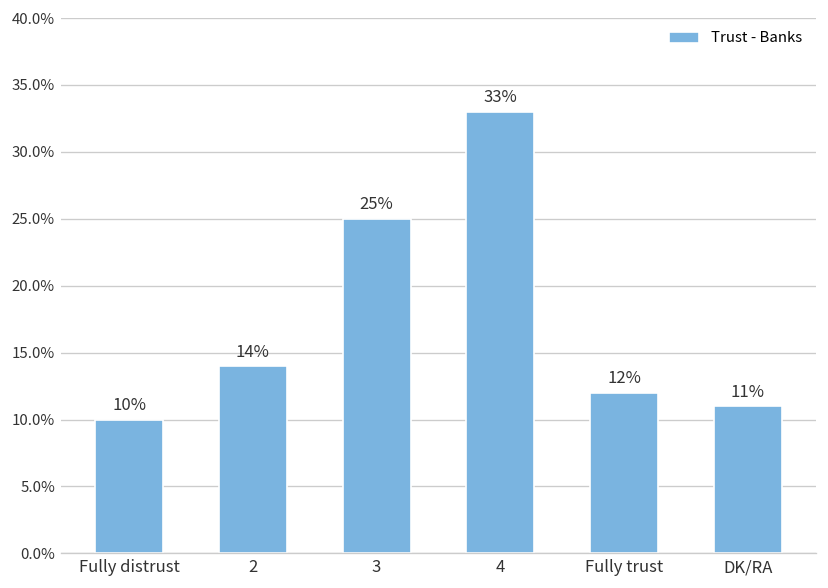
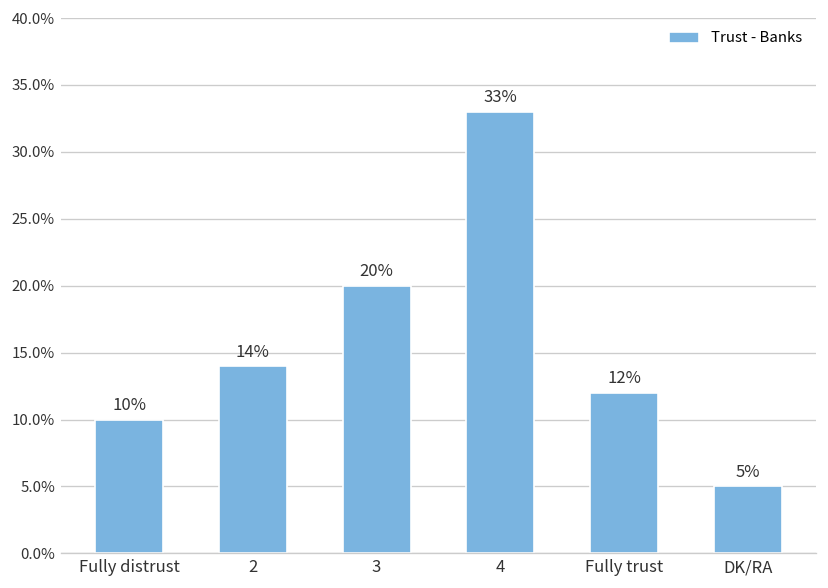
3: 25% -> 20%
DK/RA: 11% -> 5%
